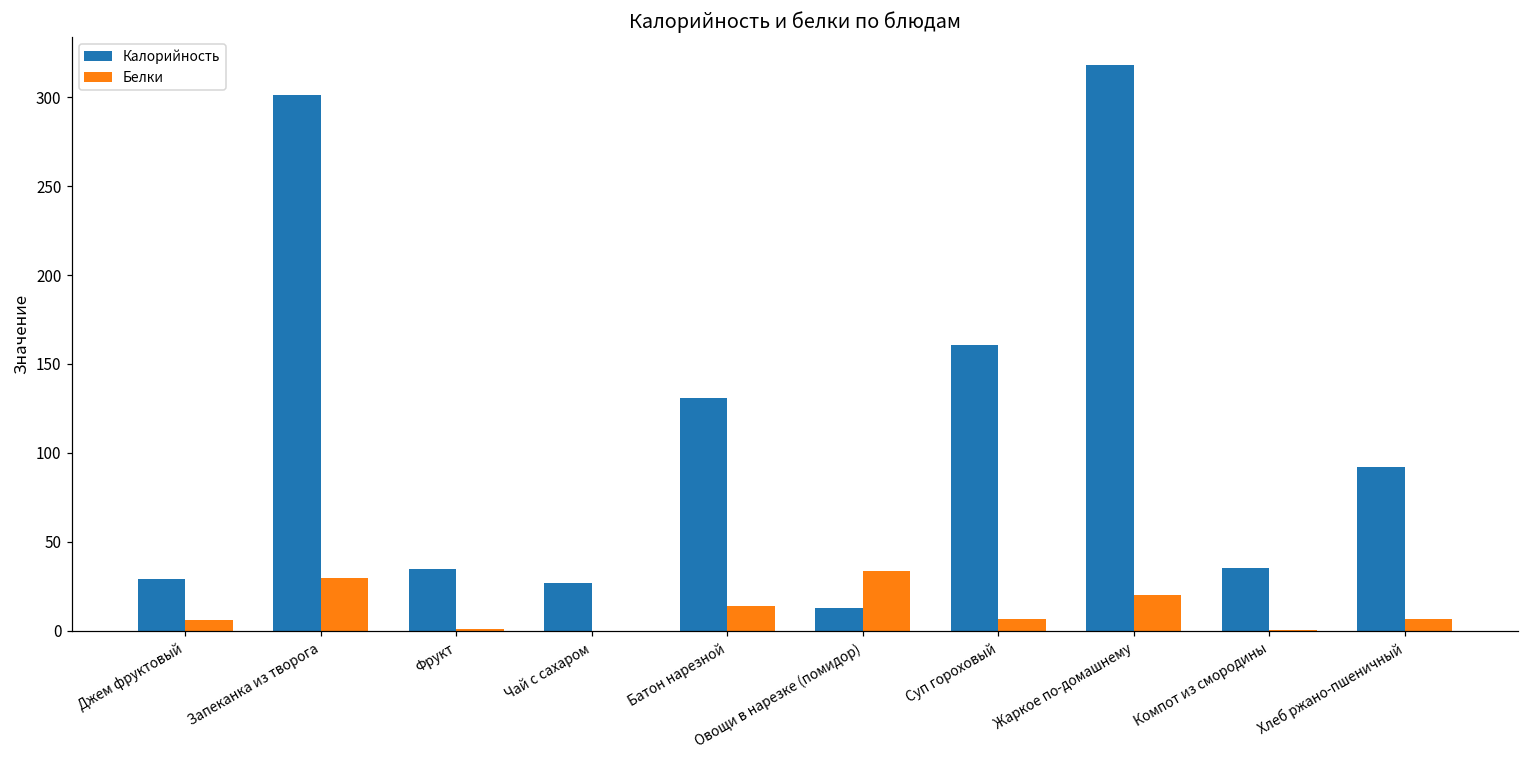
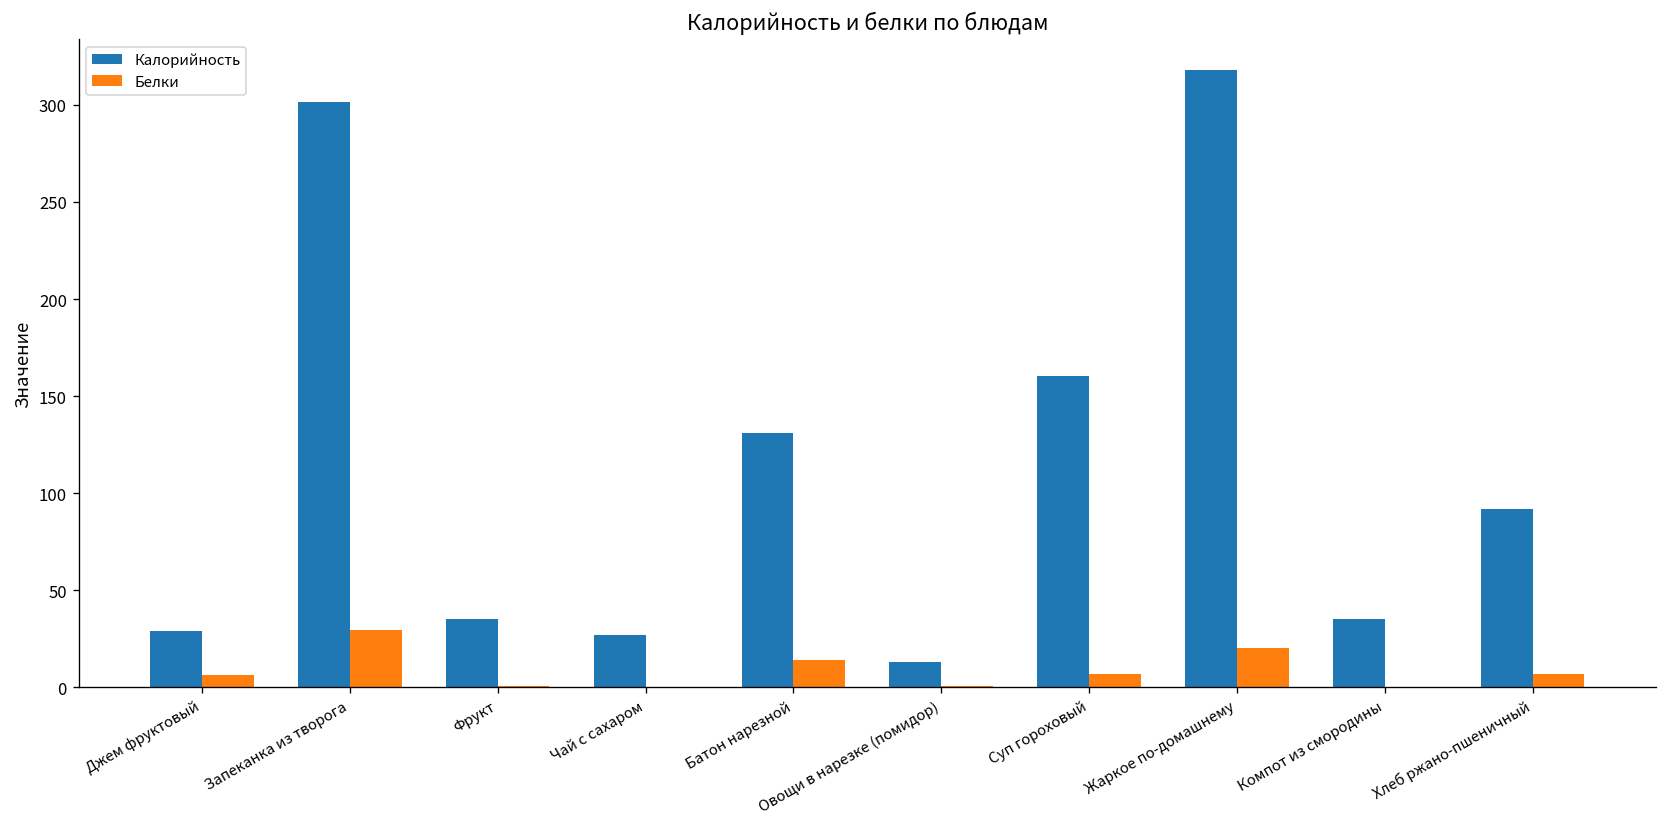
Белки, Овощи в нарезке (помидор): 34 -> 1
